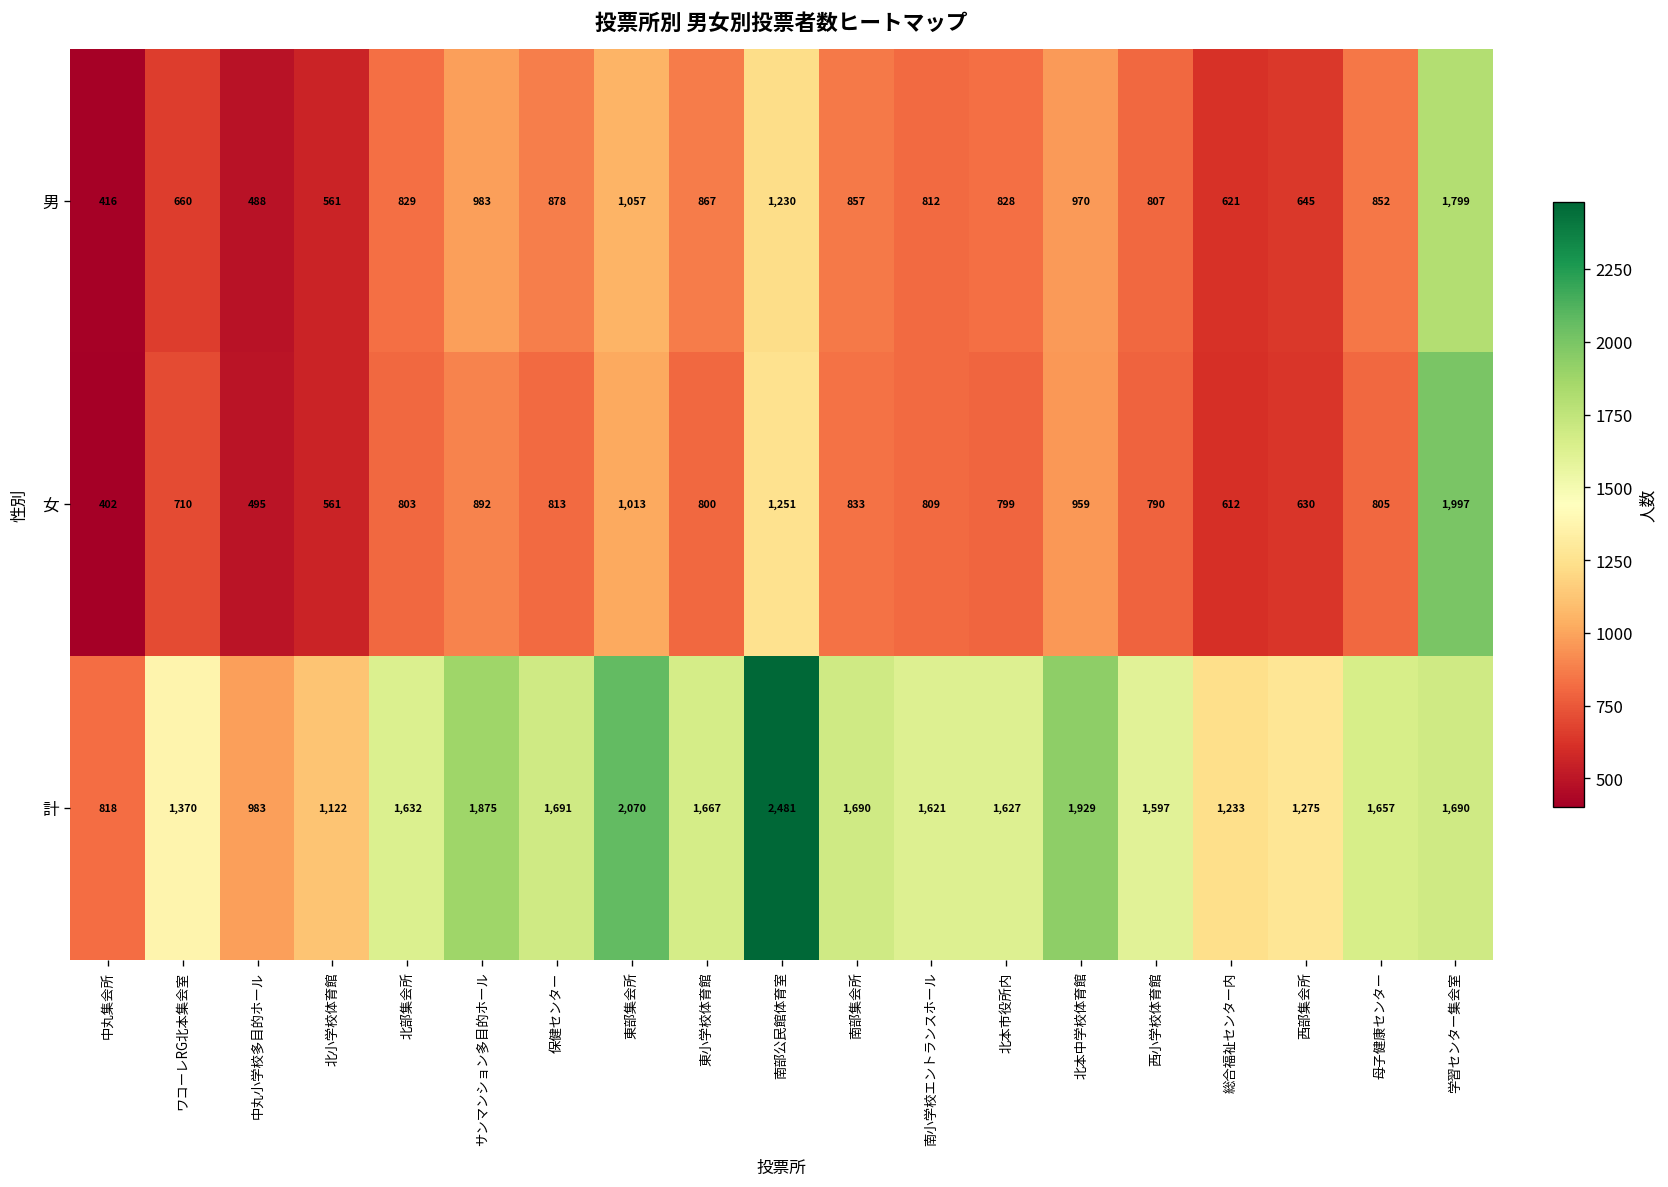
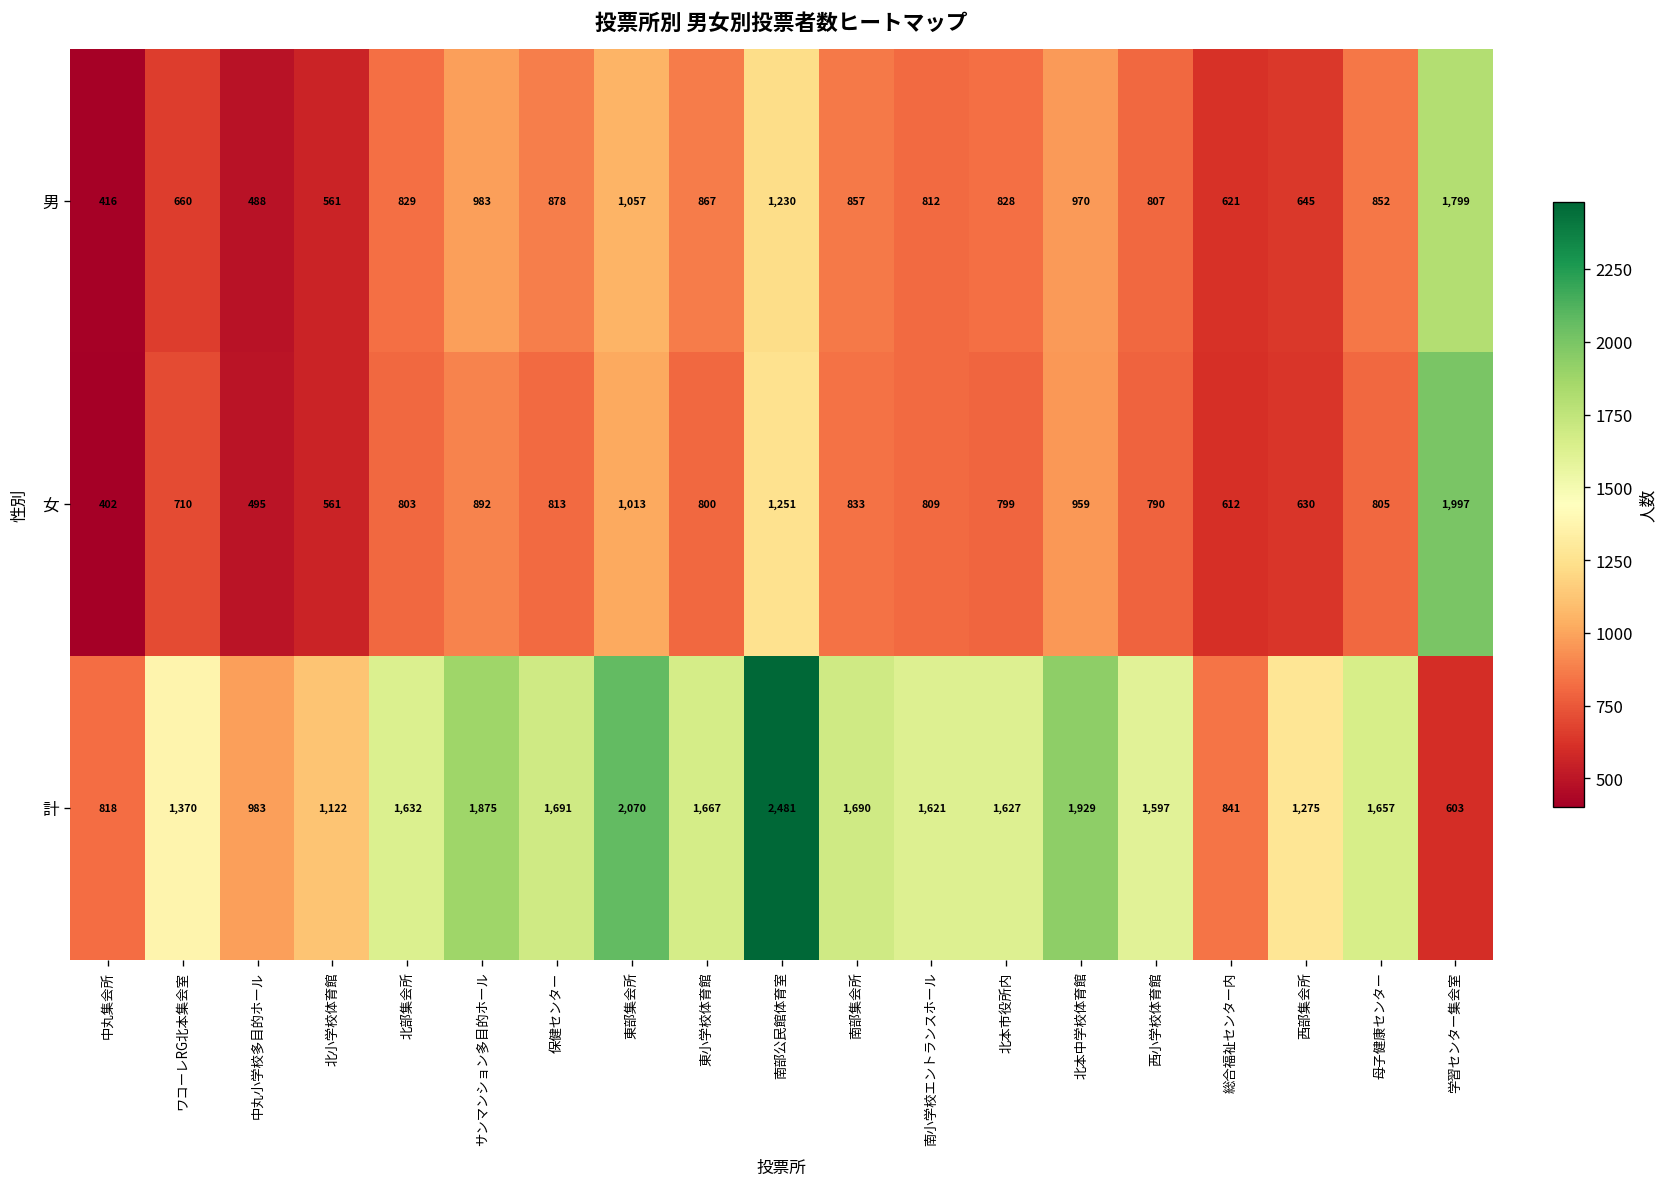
計, 総合福祉センター内: 1,233 -> 841
計, 学習センター集会室: 1,690 -> 603
